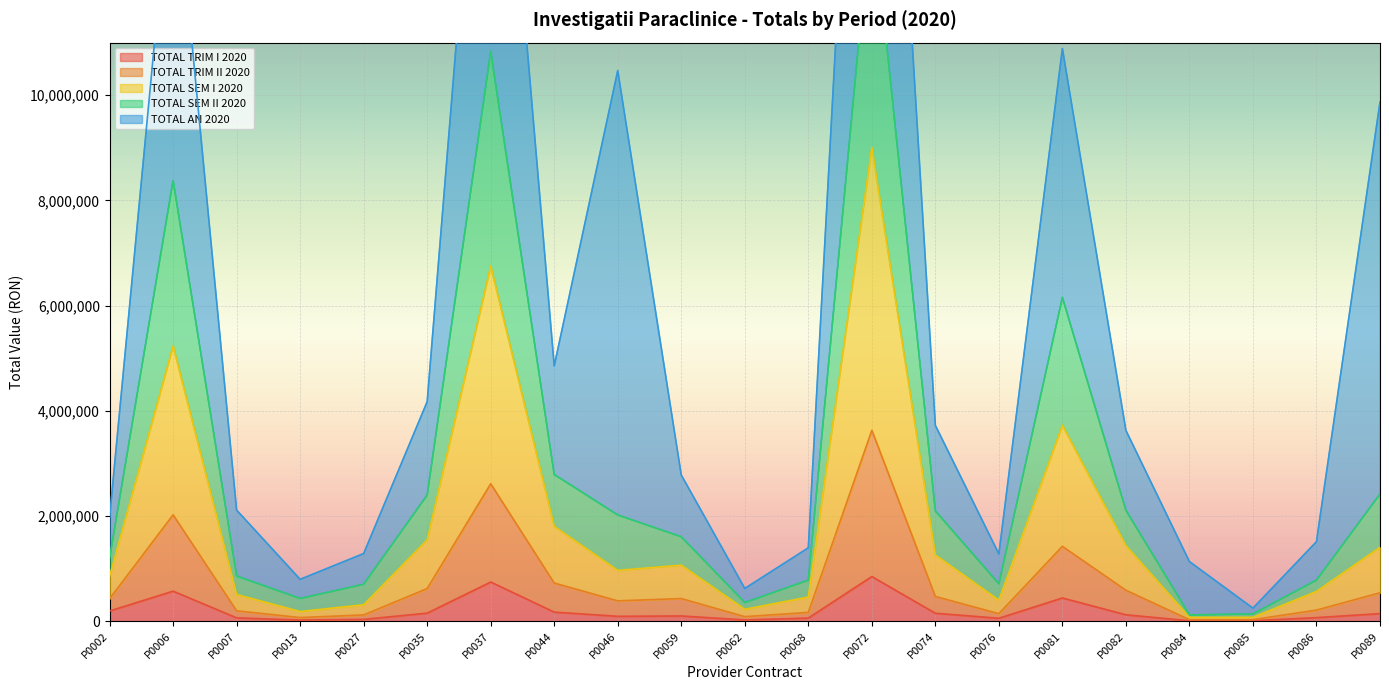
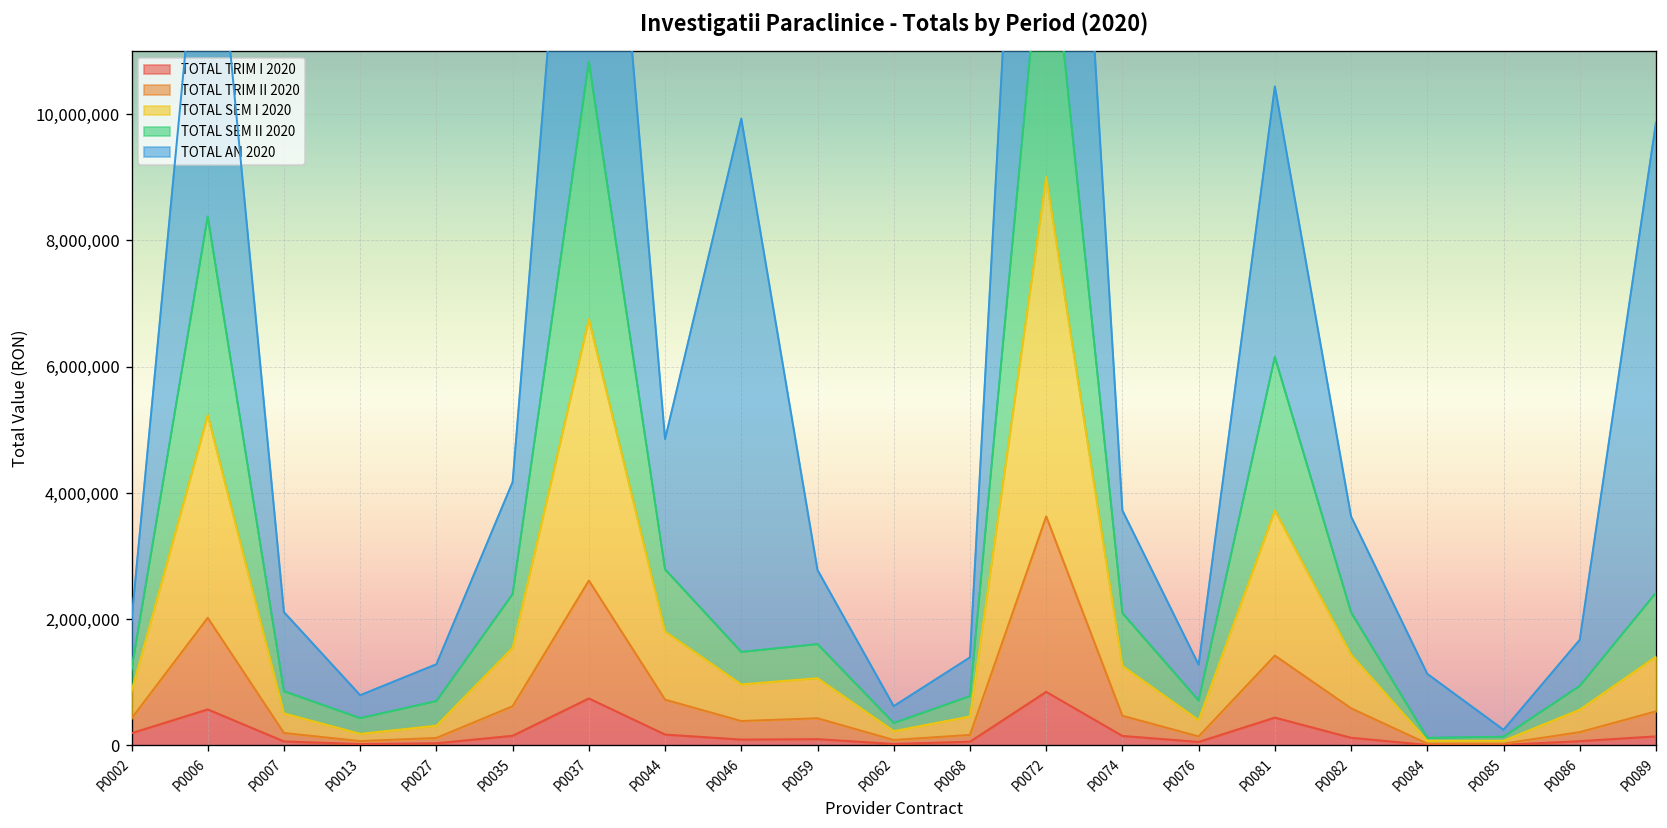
TOTAL SEM II 2020, P0046: 1,100,000 -> 500,000
TOTAL AN 2020, P0081: 4,700,000 -> 4,300,000
TOTAL SEM II 2020, P0086: 200,000 -> 400,000
